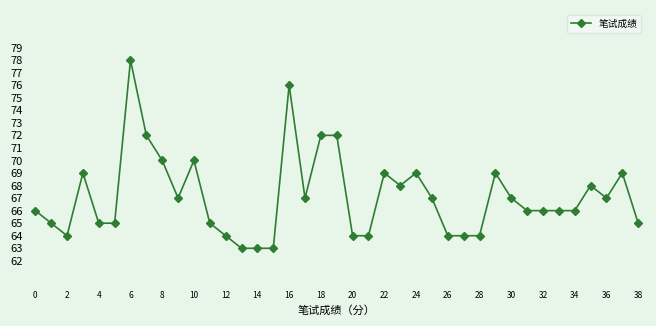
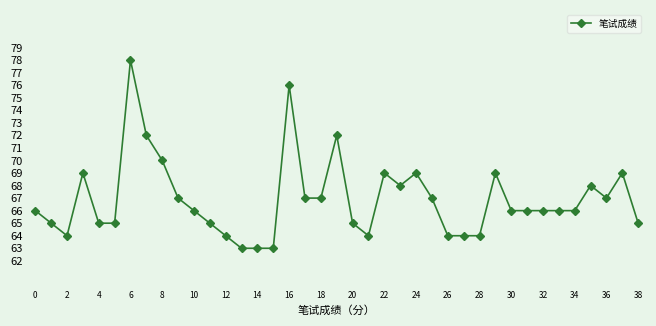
10: 70 -> 66
18: 72 -> 67
20: 64 -> 65
30: 67 -> 66
